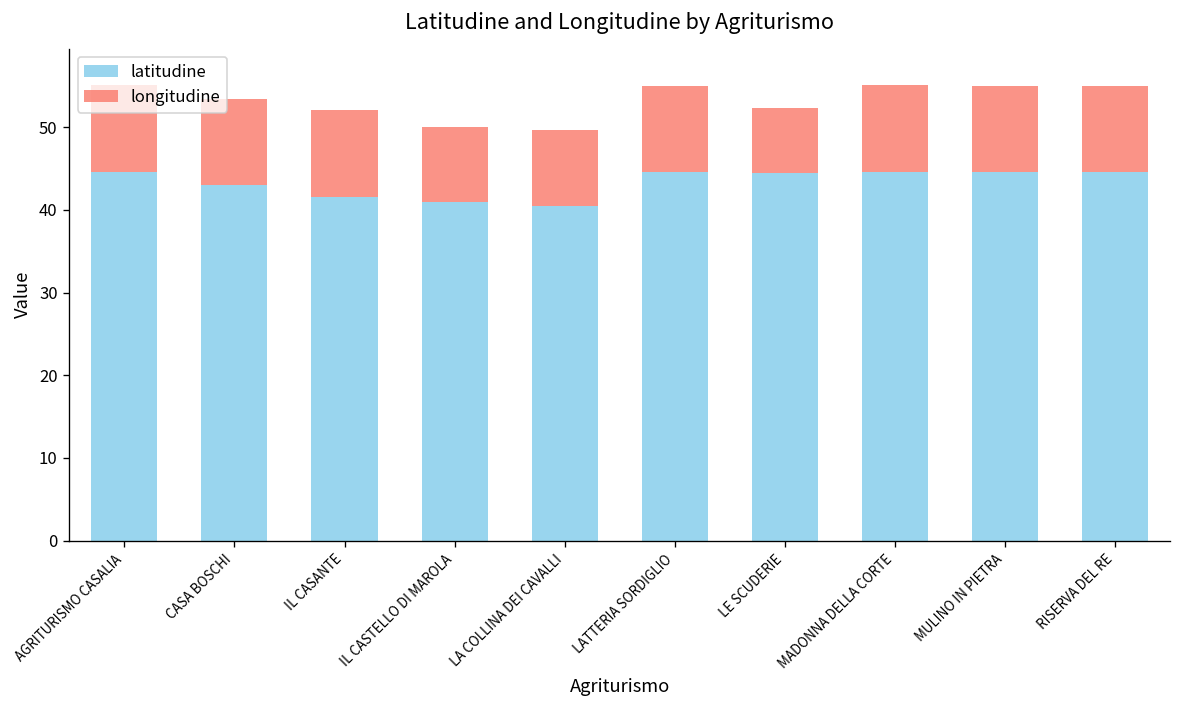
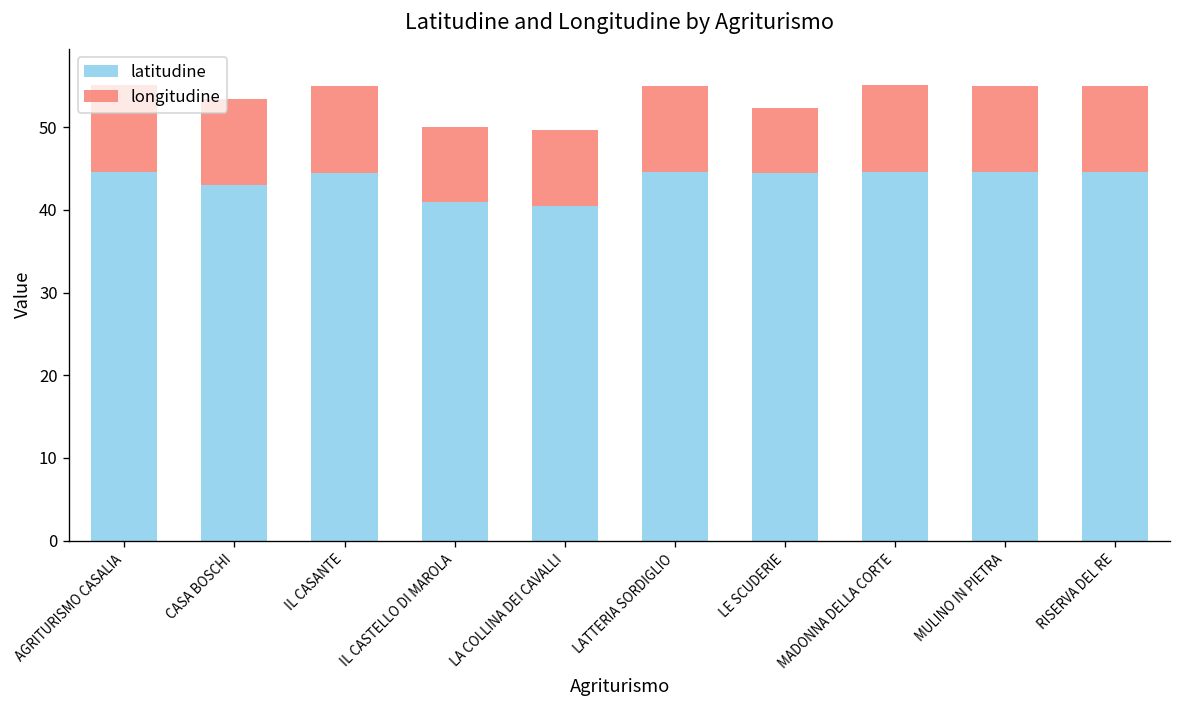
latitudine, IL CASANTE: 42 -> 44
